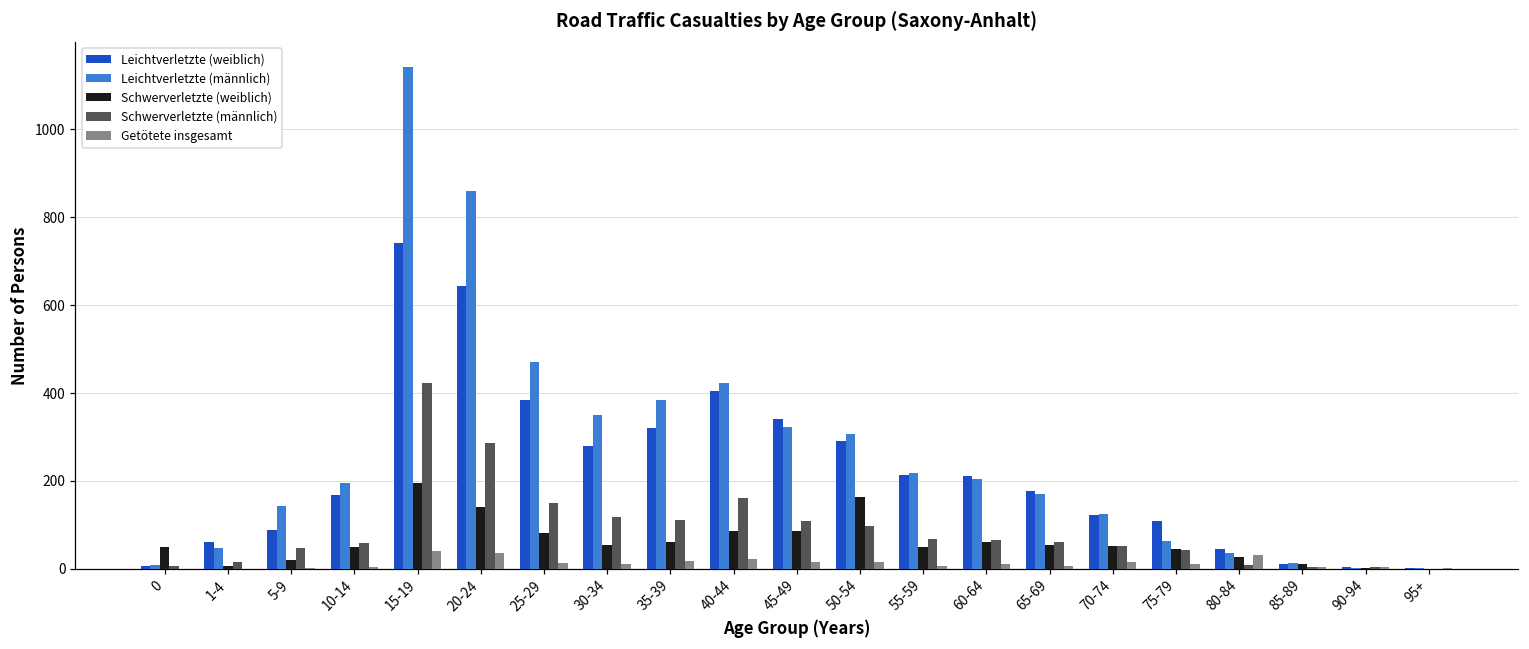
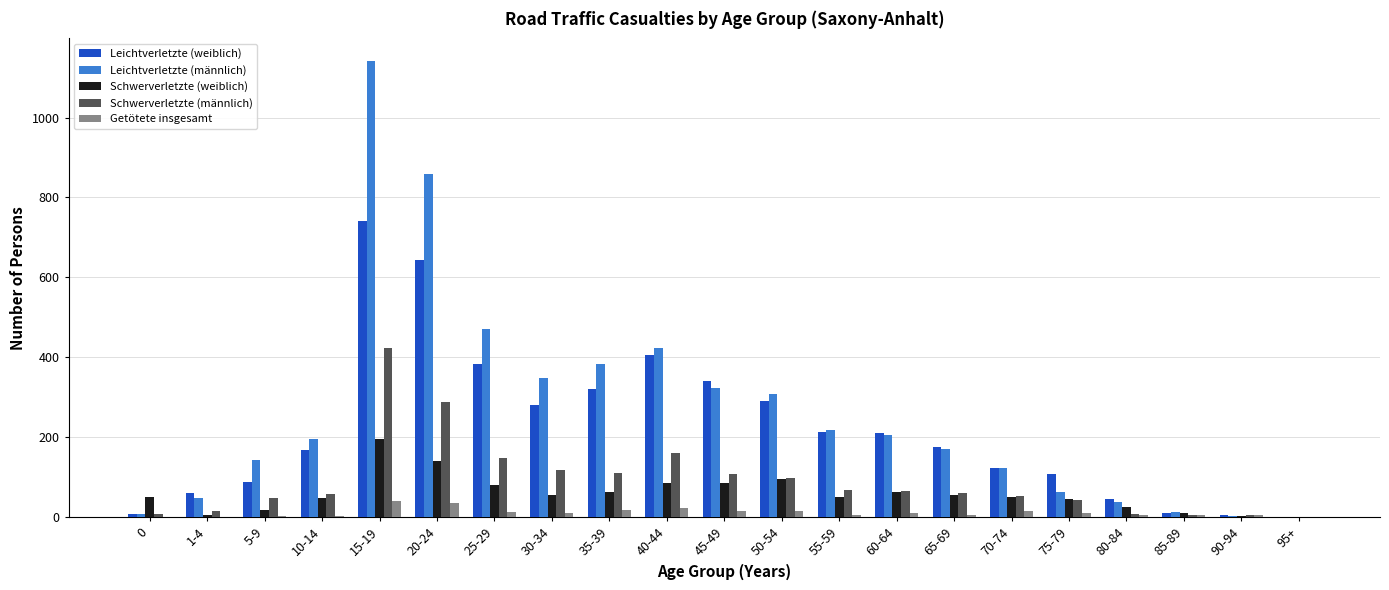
Schwerverletzte (weiblich), 50-54: 160 -> 100
Getötete insgesamt, 80-84: 30 -> 10
